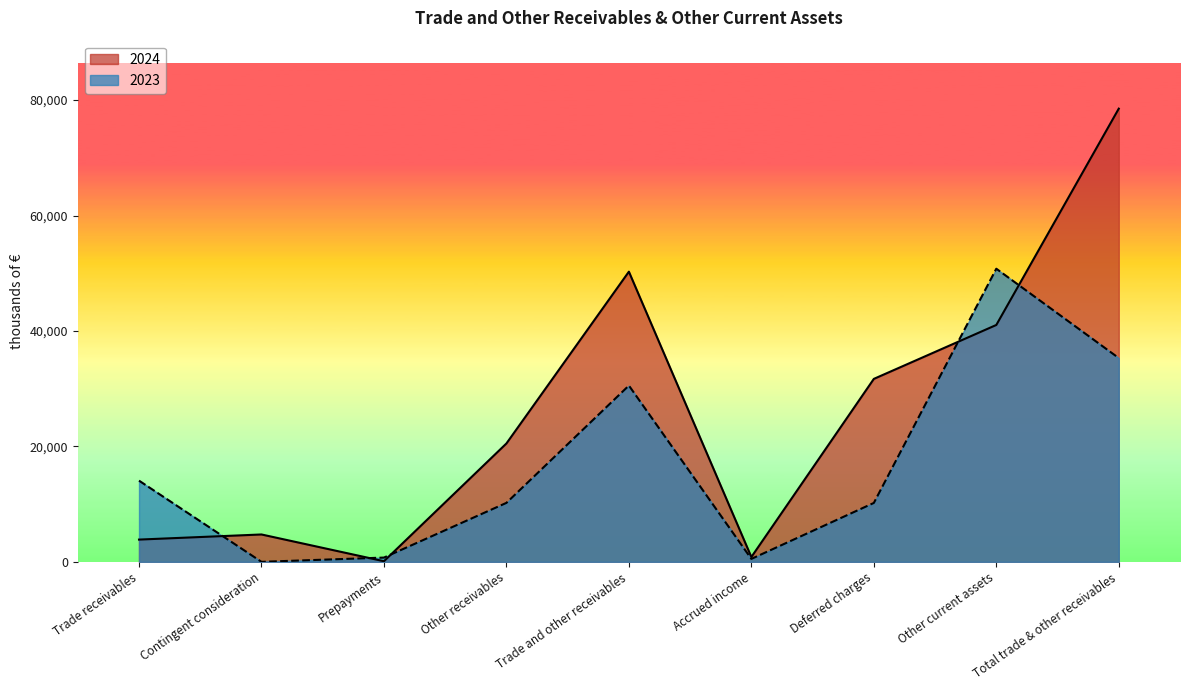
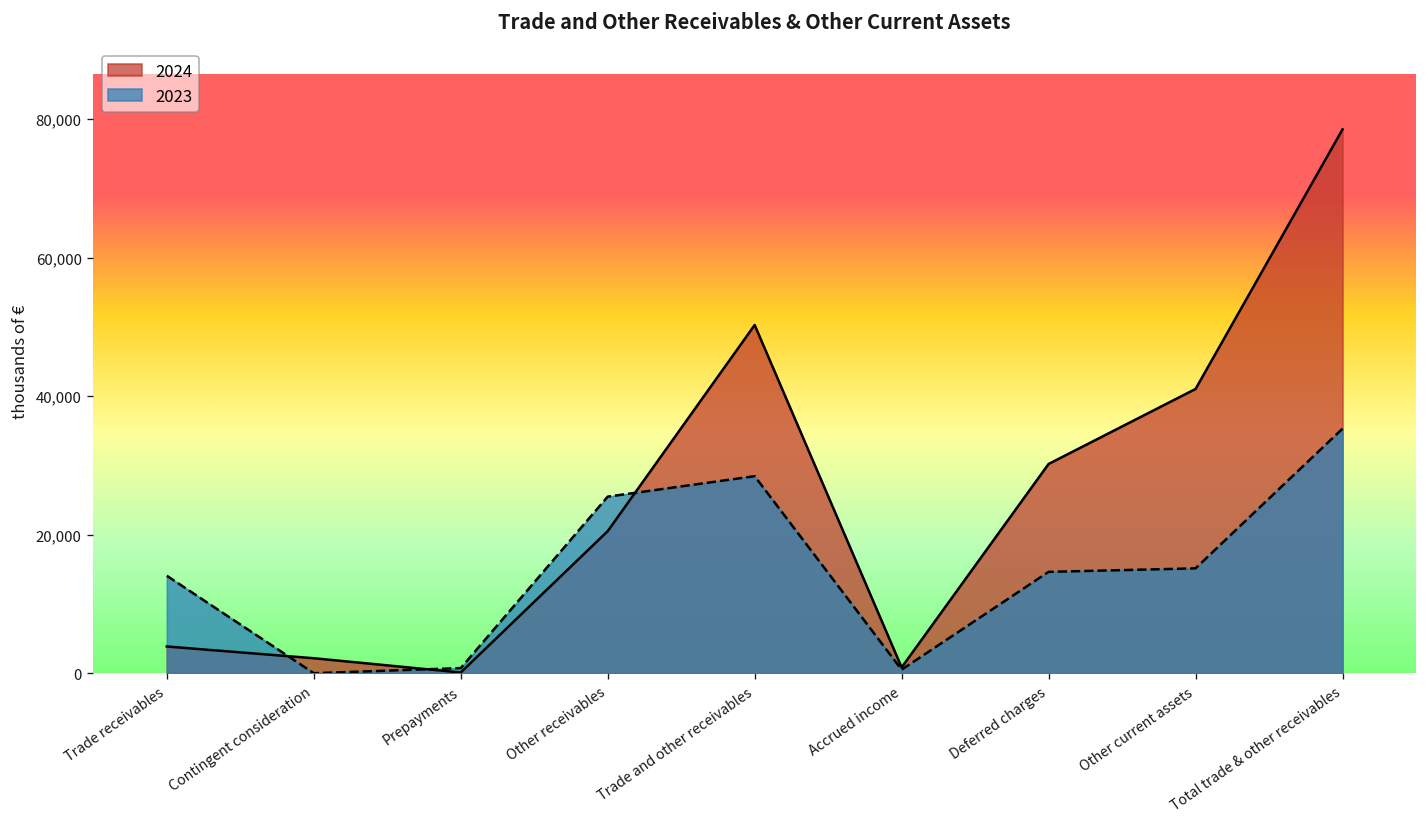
2024, Contingent consideration: 5,000 -> 2,000
2023, Other receivables: 10,000 -> 25,000
2023, Trade and other receivables: 31,000 -> 28,000
2024, Deferred charges: 32,000 -> 30,000
2023, Deferred charges: 10,000 -> 15,000
2023, Other current assets: 51,000 -> 15,000
